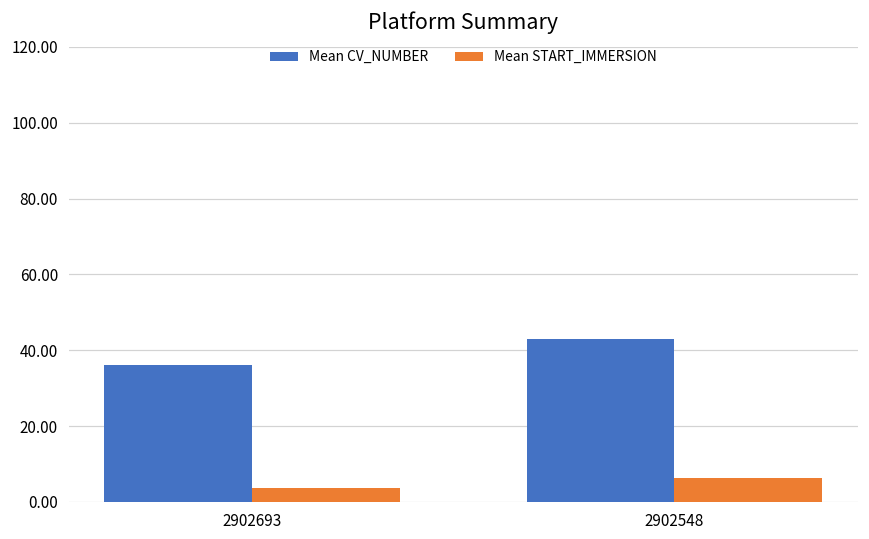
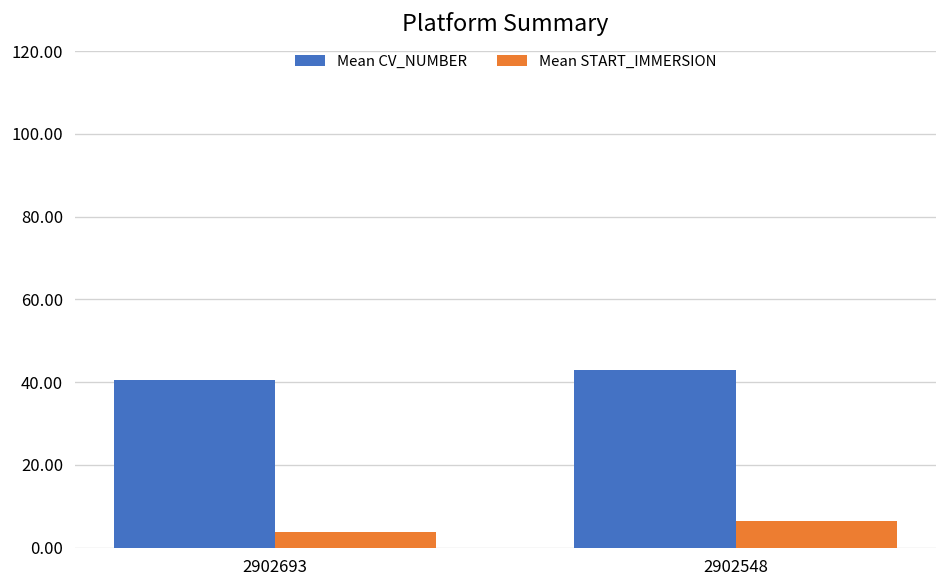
Mean CV_NUMBER, 2902693: 36 -> 41
